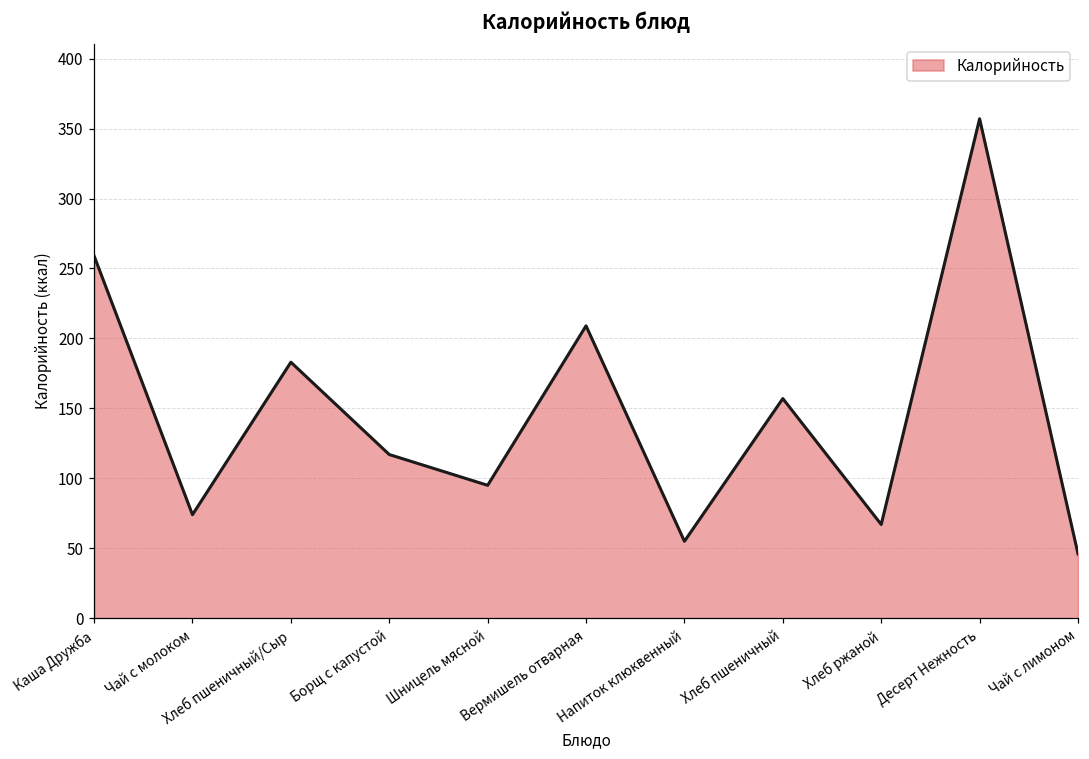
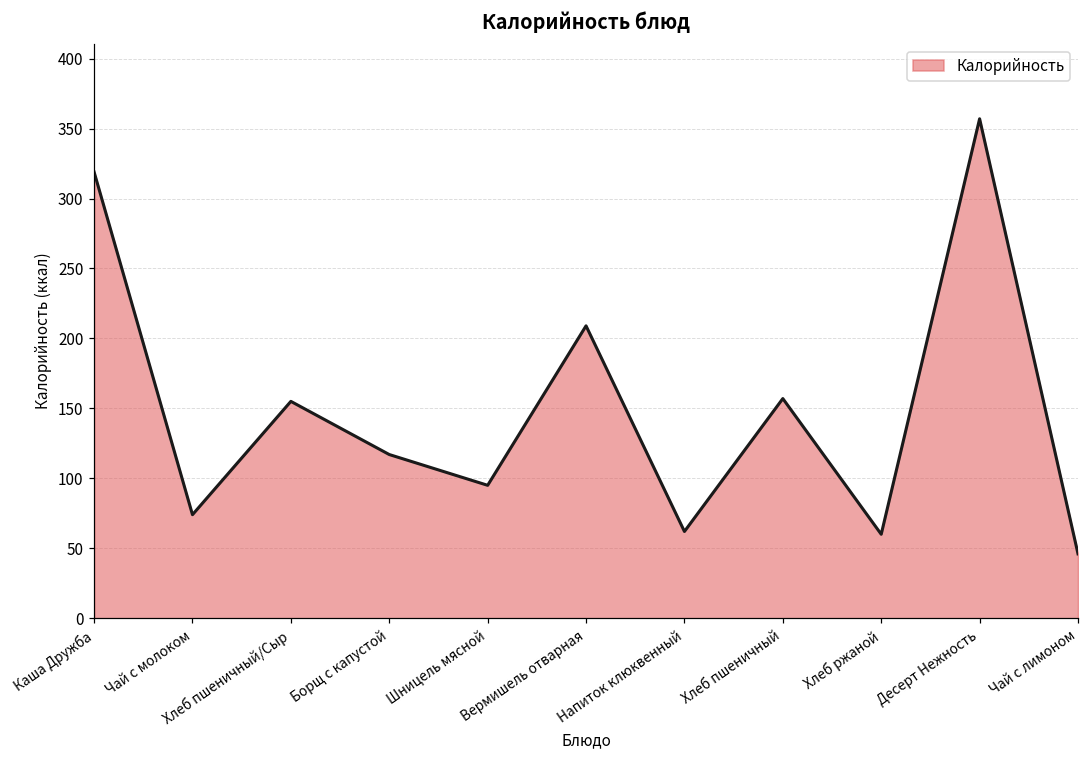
Каша Дружба: 259 -> 319
Хлеб пшеничный/Сыр: 183 -> 155
Напиток клюквенный: 55 -> 62
Хлеб ржаной: 67 -> 60
